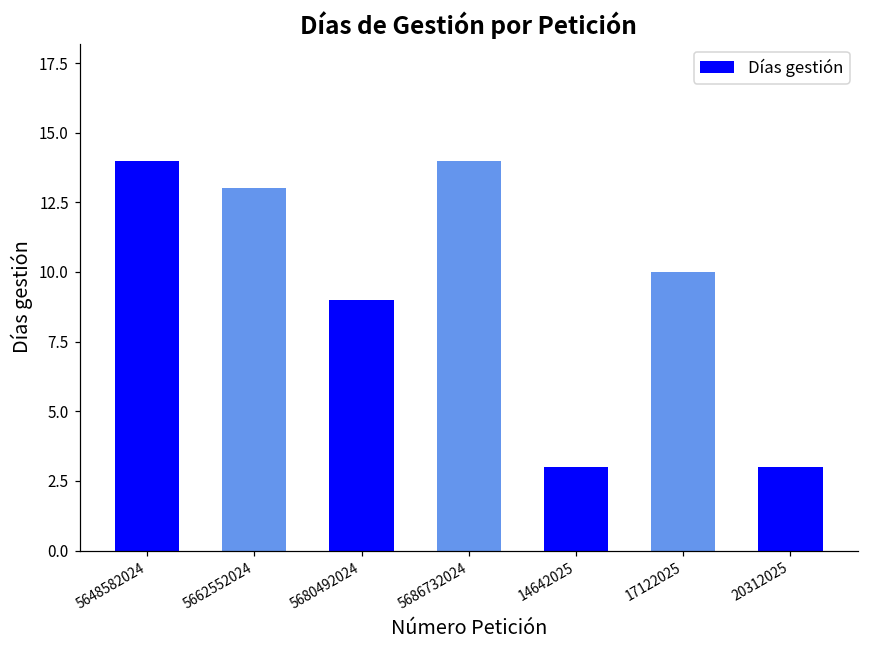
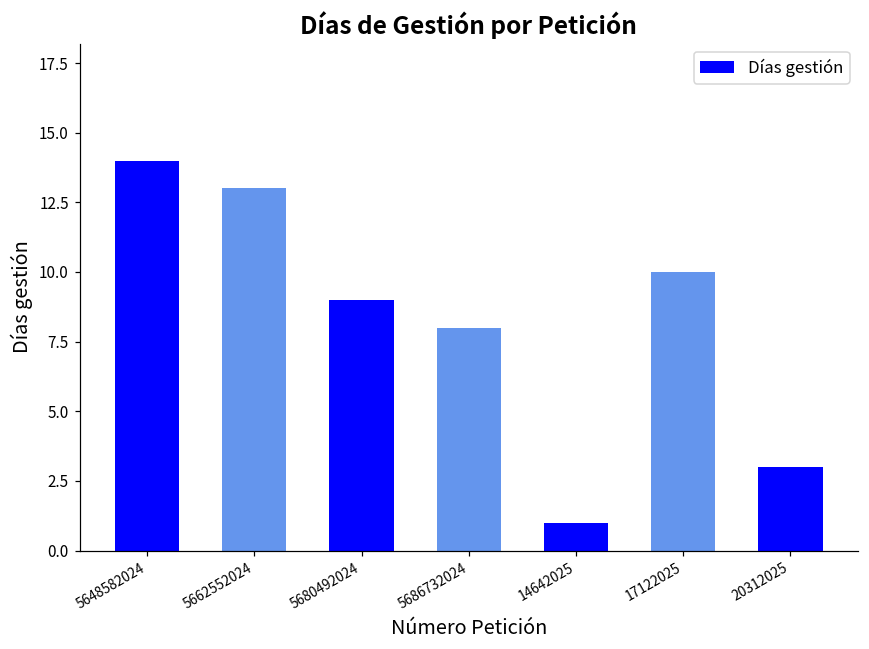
5686732024: 14 -> 8
14642025: 3 -> 1
